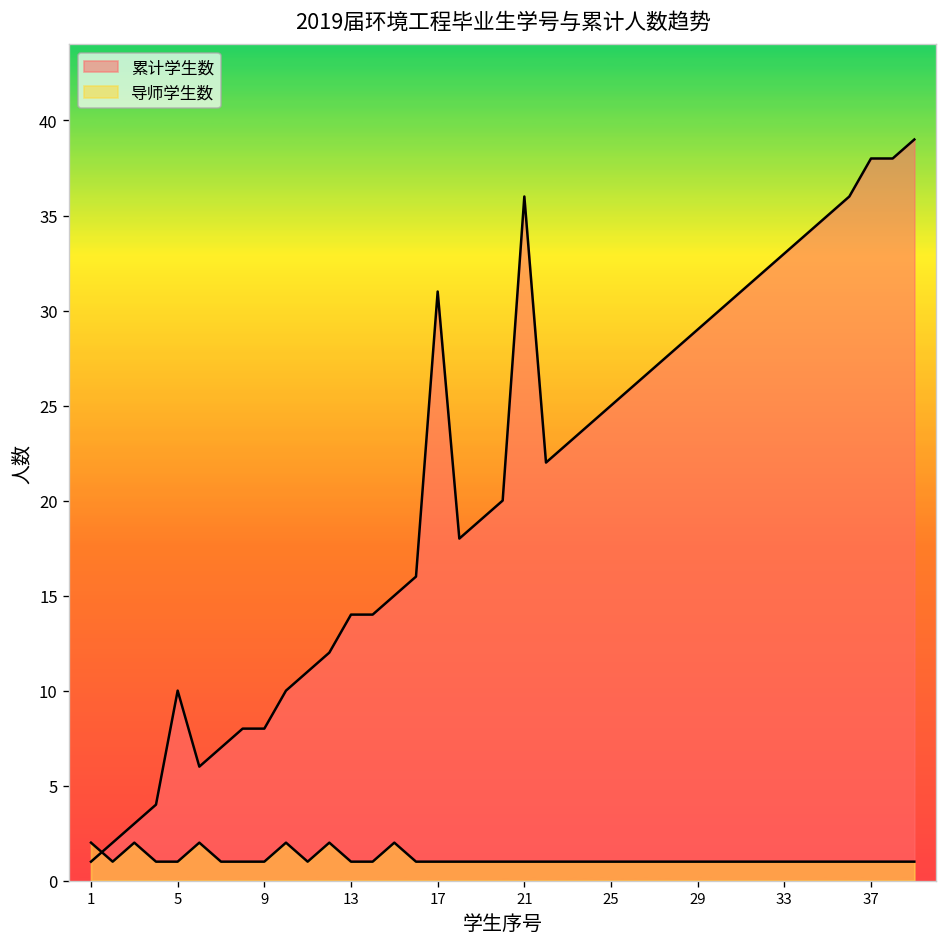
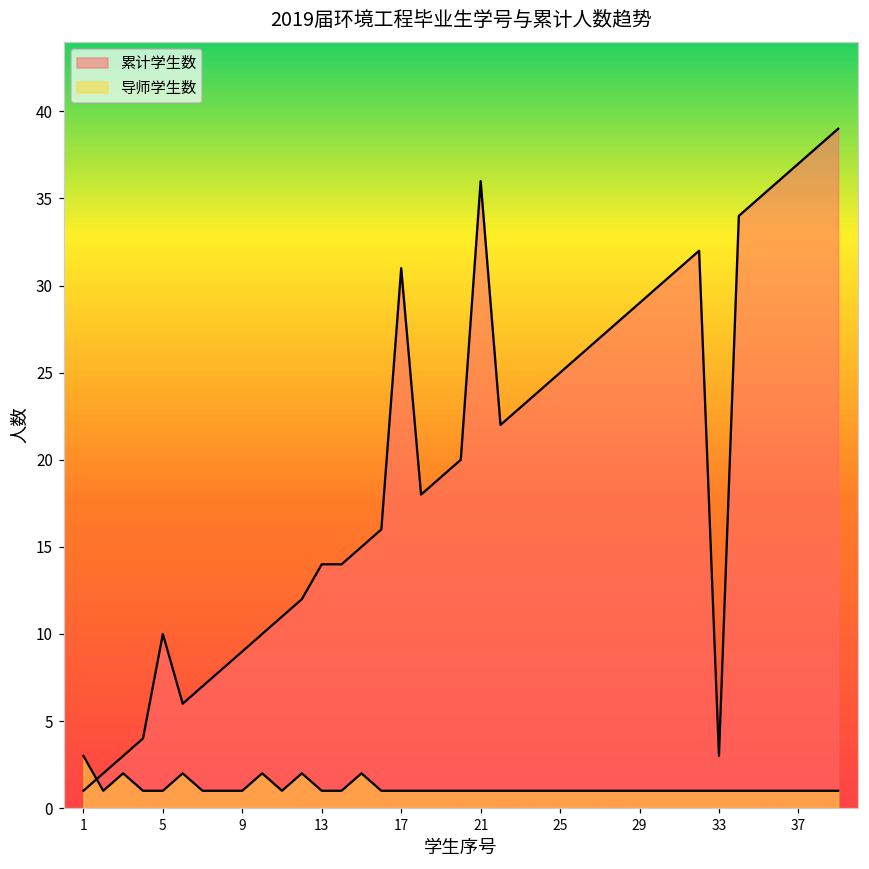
导师学生数, 1: 2 -> 3
累计学生数, 9: 8 -> 9
累计学生数, 33: 33 -> 3
累计学生数, 37: 38 -> 37
